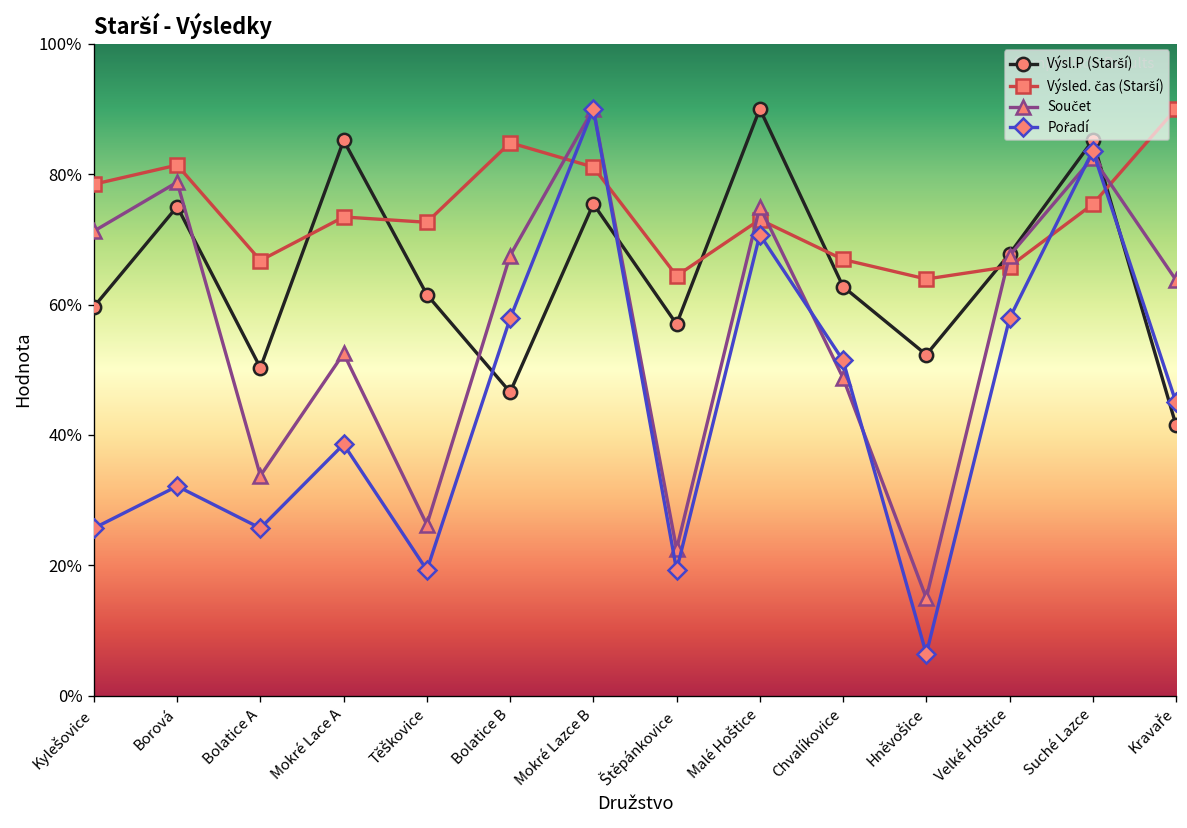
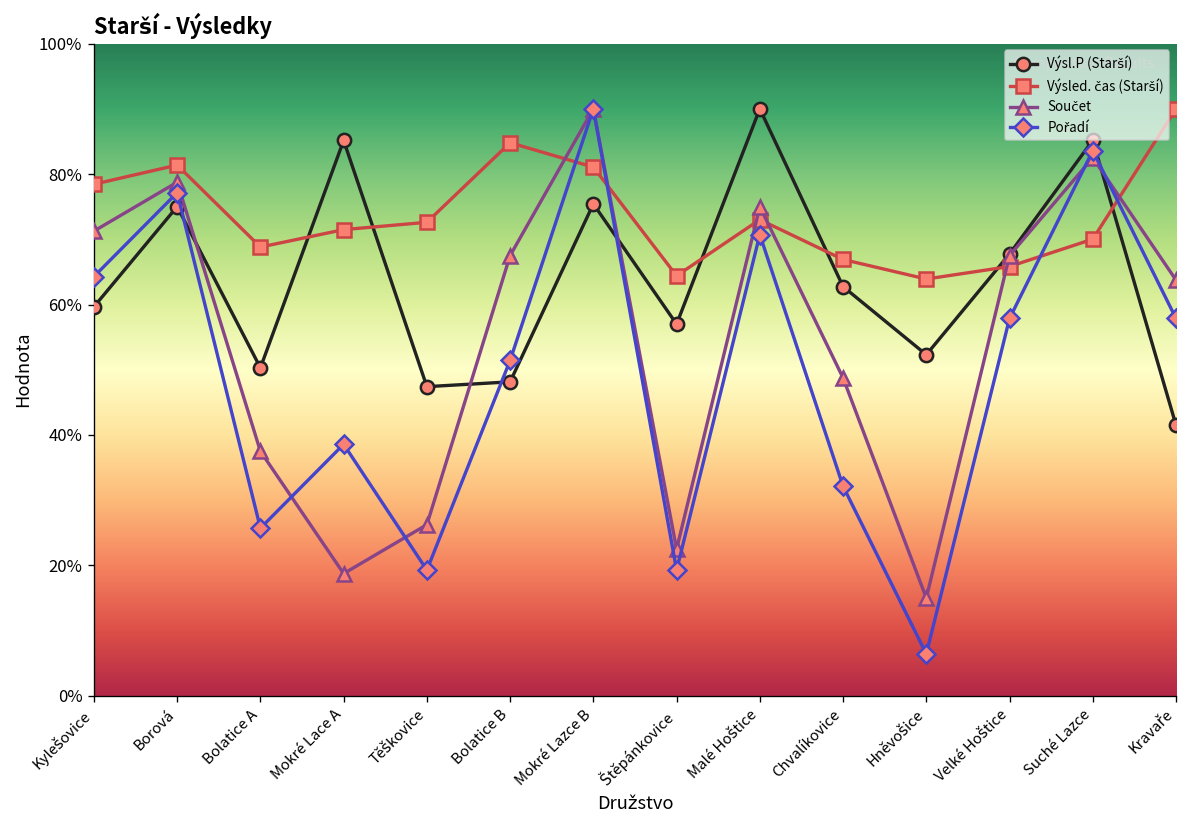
Pořadí, Kylešovice: 26% -> 64%
Pořadí, Borová: 32% -> 77%
Výsled. čas (Starší), Bolatice A: 67% -> 69%
Součet, Bolatice A: 34% -> 38%
Výsled. čas (Starší), Mokré Lace A: 73% -> 71%
Součet, Mokré Lace A: 53% -> 19%
Výsl.P (Starší), Těškovice: 62% -> 47%
Výsl.P (Starší), Bolatice B: 47% -> 48%
Pořadí, Bolatice B: 58% -> 51%
Pořadí, Chvalíkovice: 51% -> 32%
Výsled. čas (Starší), Suché Lazce: 75% -> 70%
Pořadí, Kravaře: 45% -> 58%
